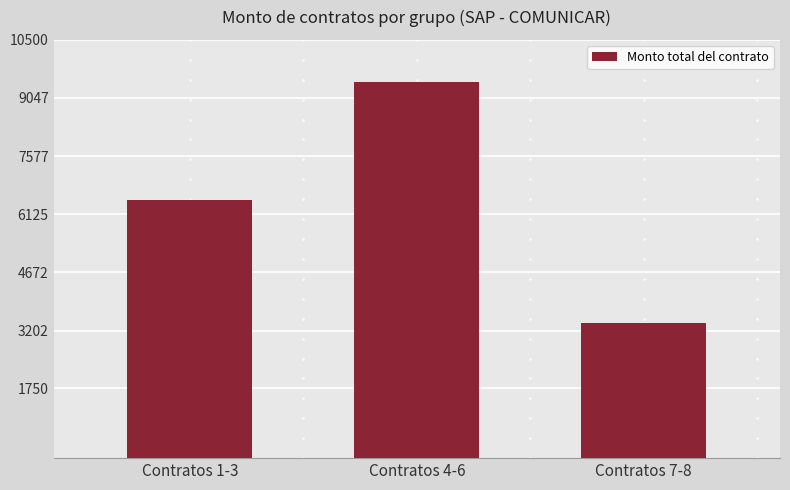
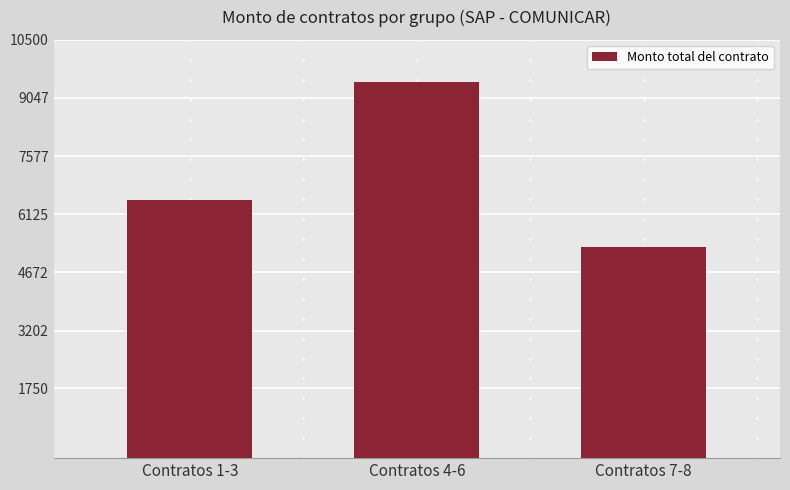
Monto total del contrato, Contratos 7-8: 3400 -> 5300
